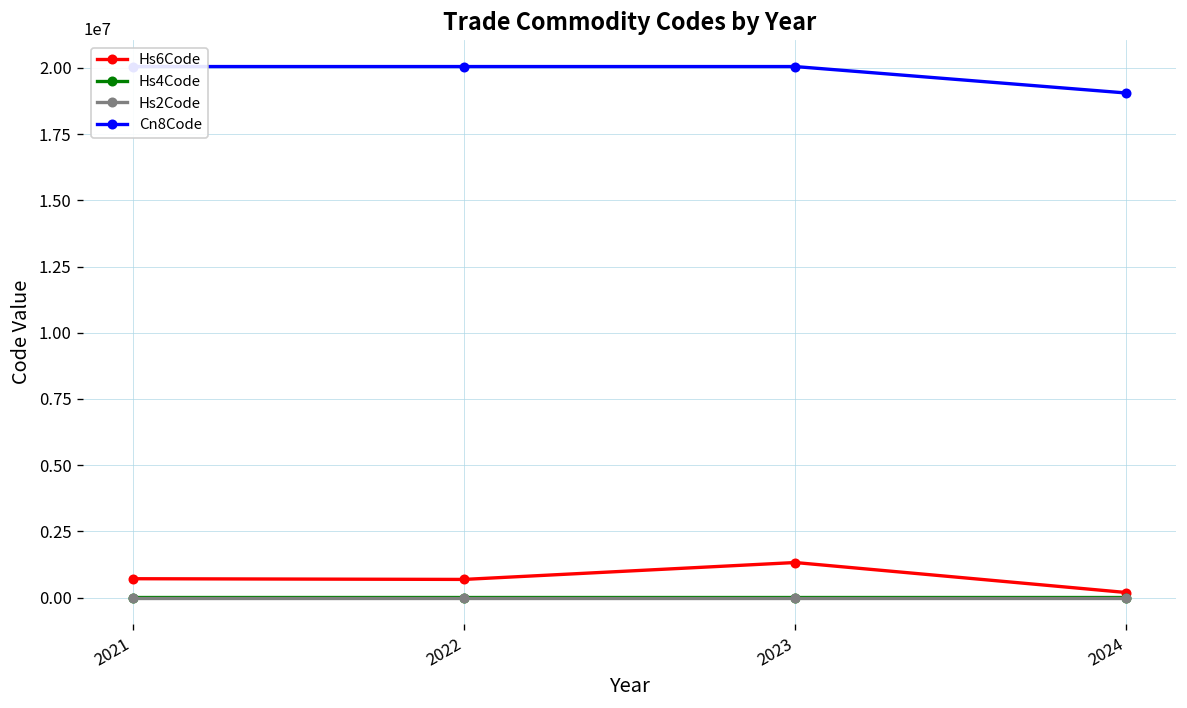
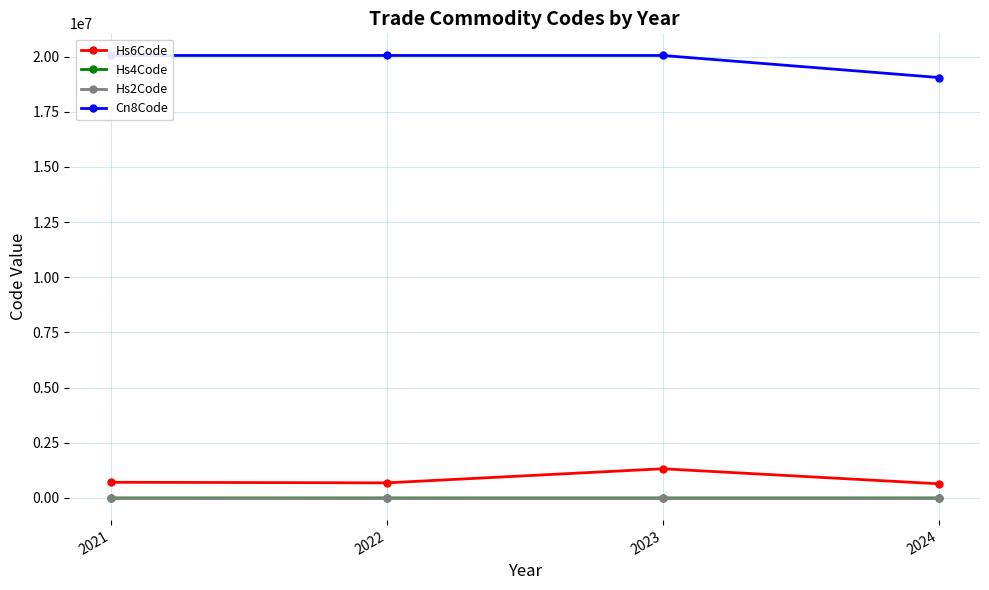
Hs6Code, 2024: 200000 -> 600000
